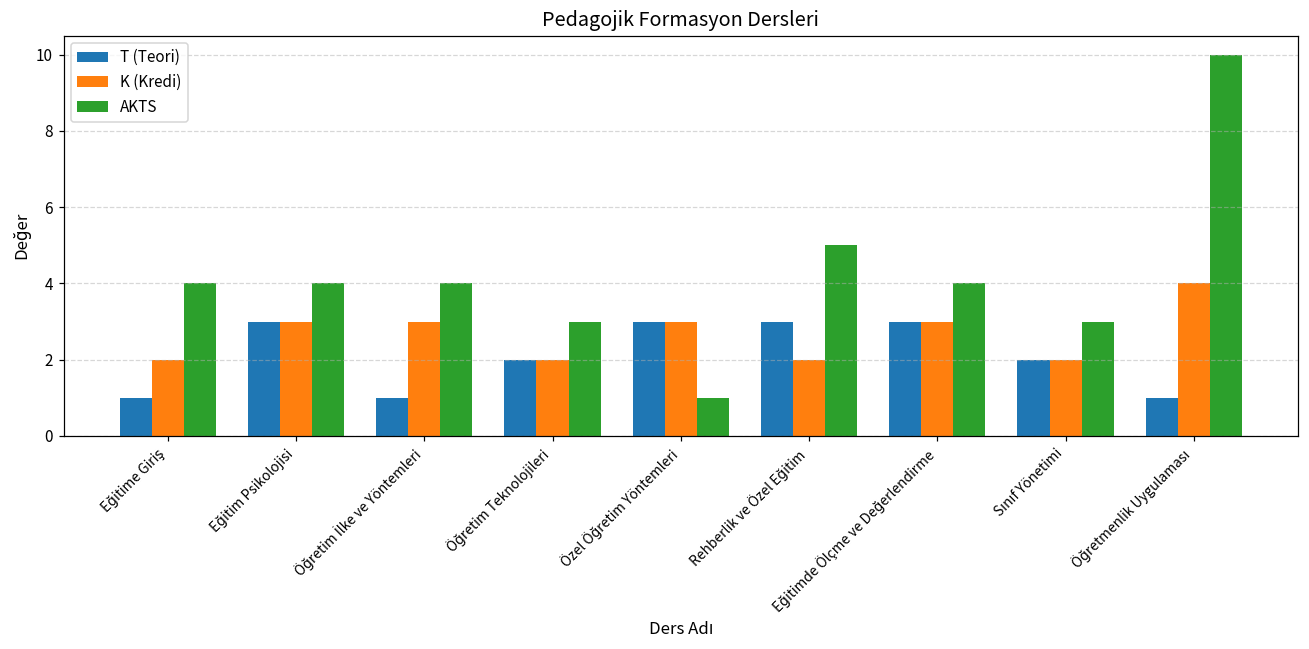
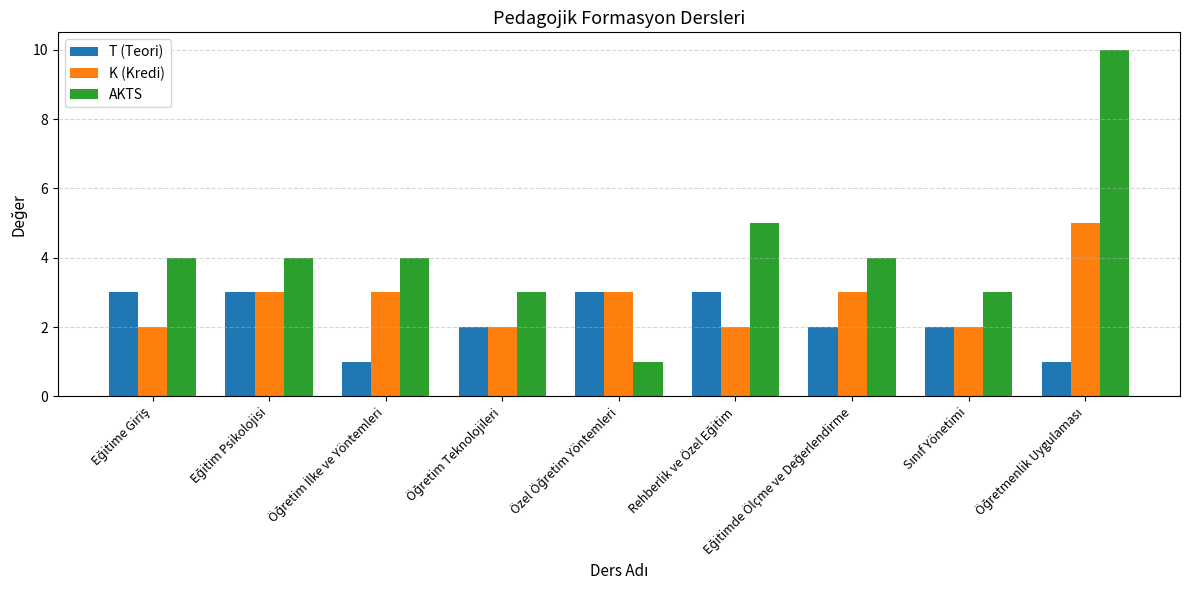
T (Teori), Eğitime Giriş: 1 -> 3
T (Teori), Eğitimde Ölçme ve Değerlendirme: 3 -> 2
K (Kredi), Öğretmenlik Uygulaması: 4 -> 5
